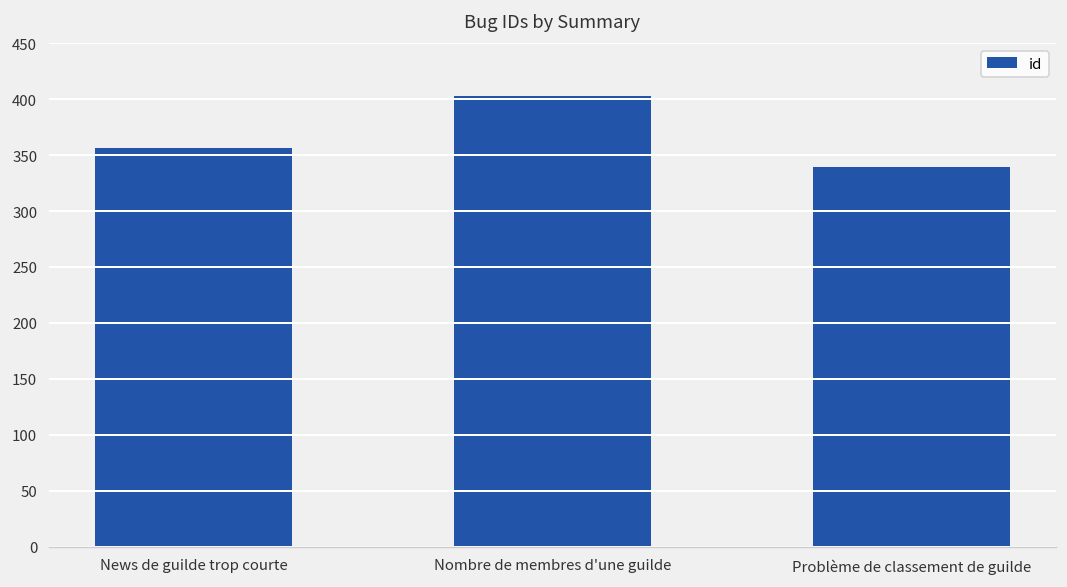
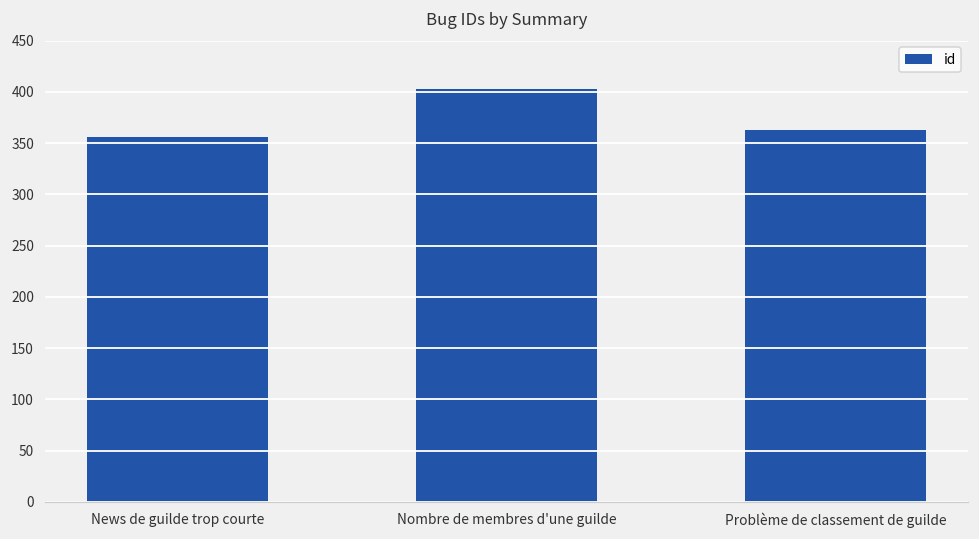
Problème de classement de guilde: 340 -> 360
